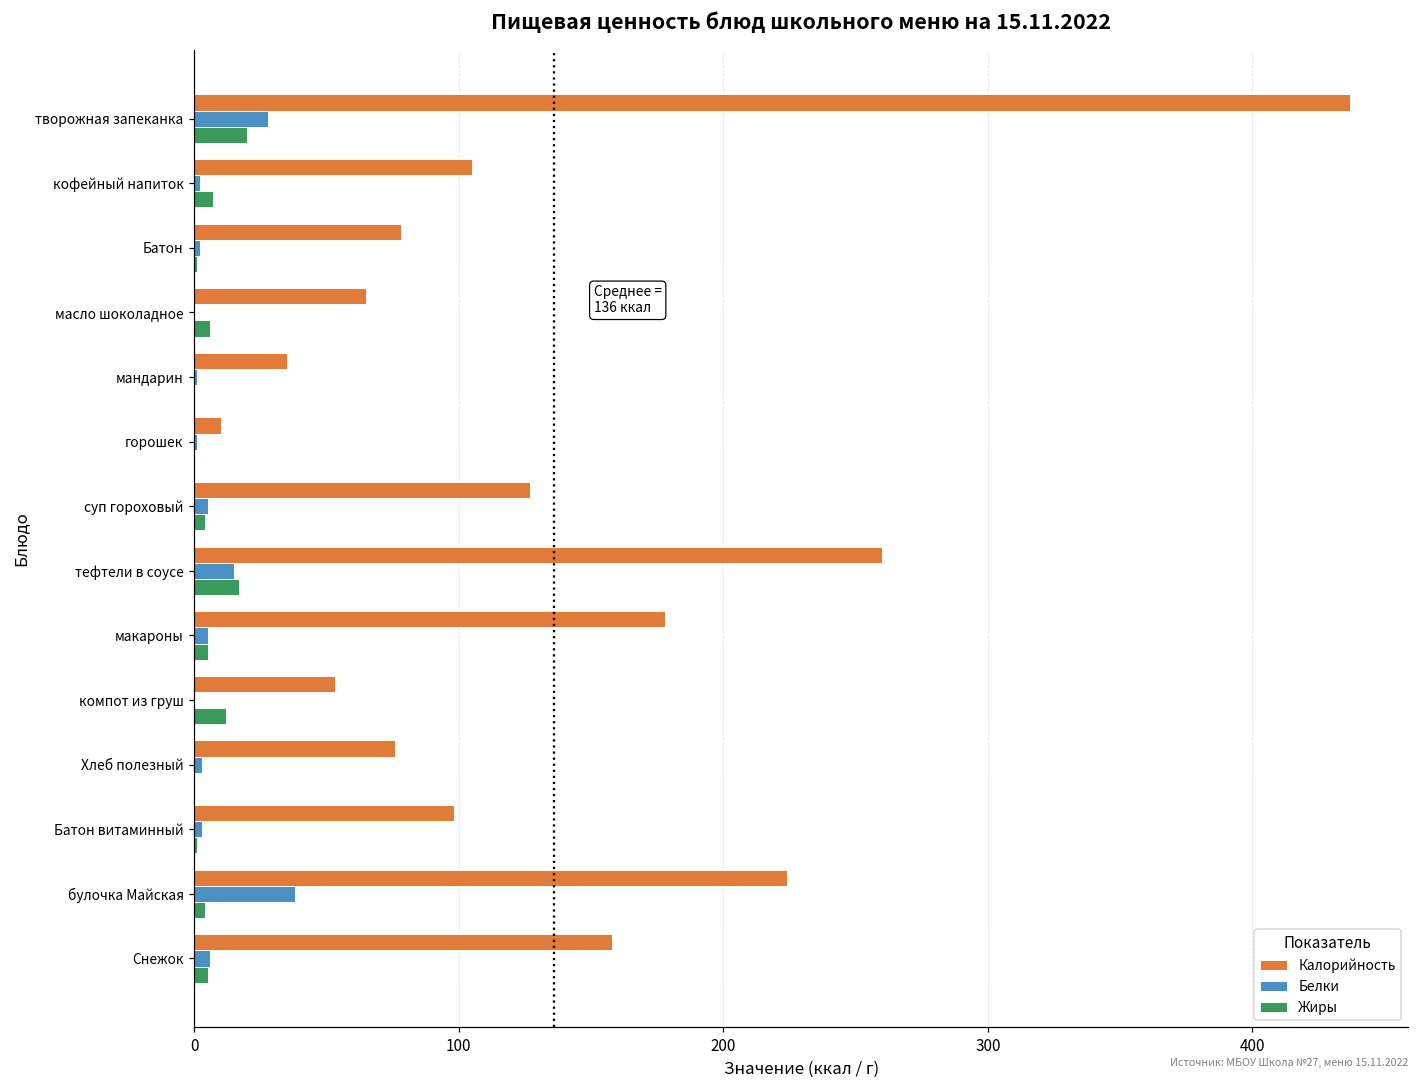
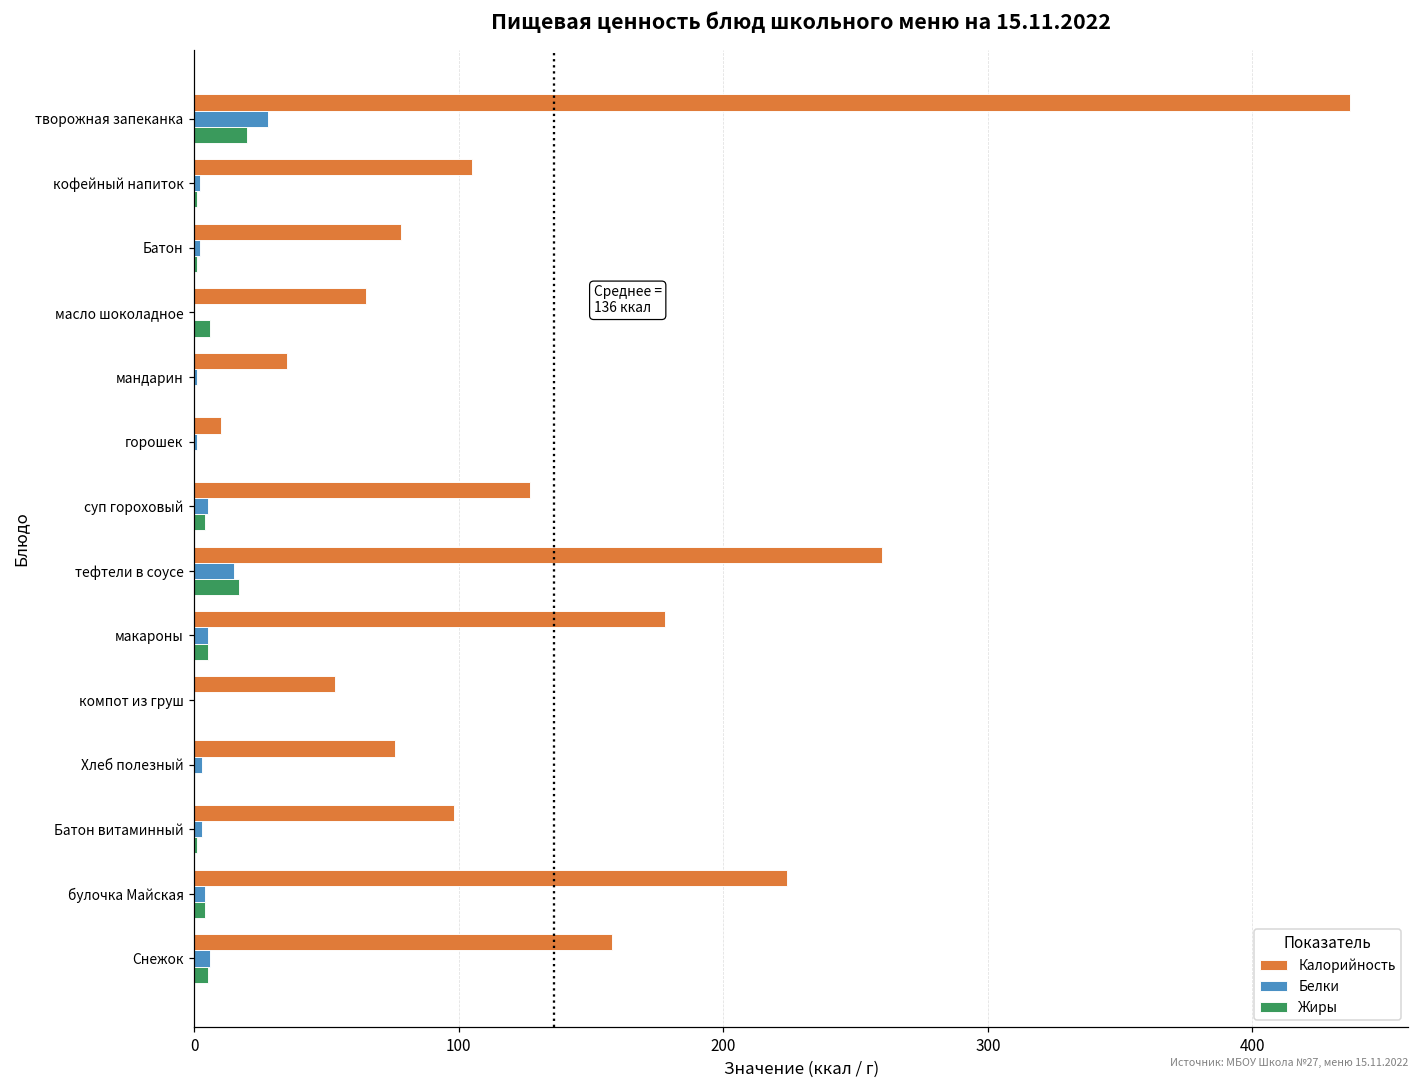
Жиры, кофейный напиток: 7 -> 1
Жиры, компот из груш: 12 -> 0
Белки, булочка Майская: 38 -> 4
